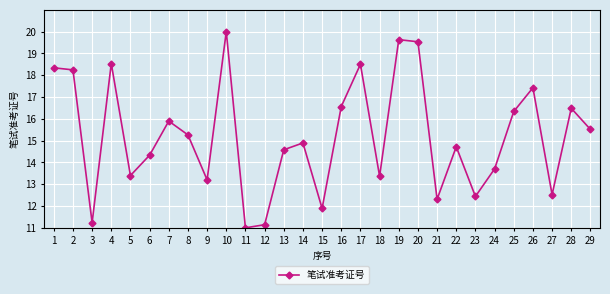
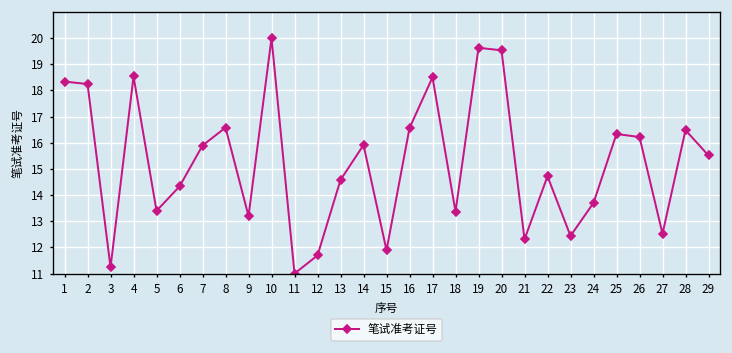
8: 15.3 -> 16.6
12: 11.1 -> 11.7
14: 14.9 -> 15.9
26: 17.4 -> 16.2
